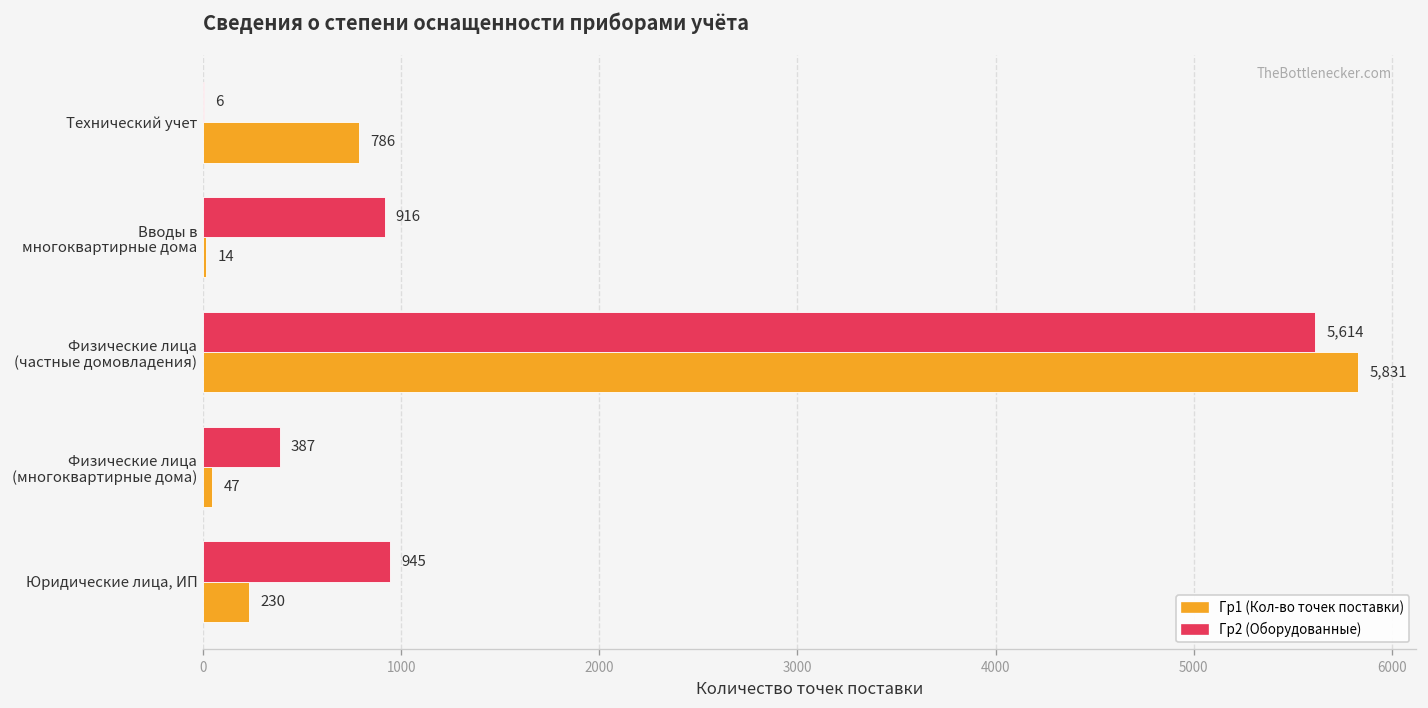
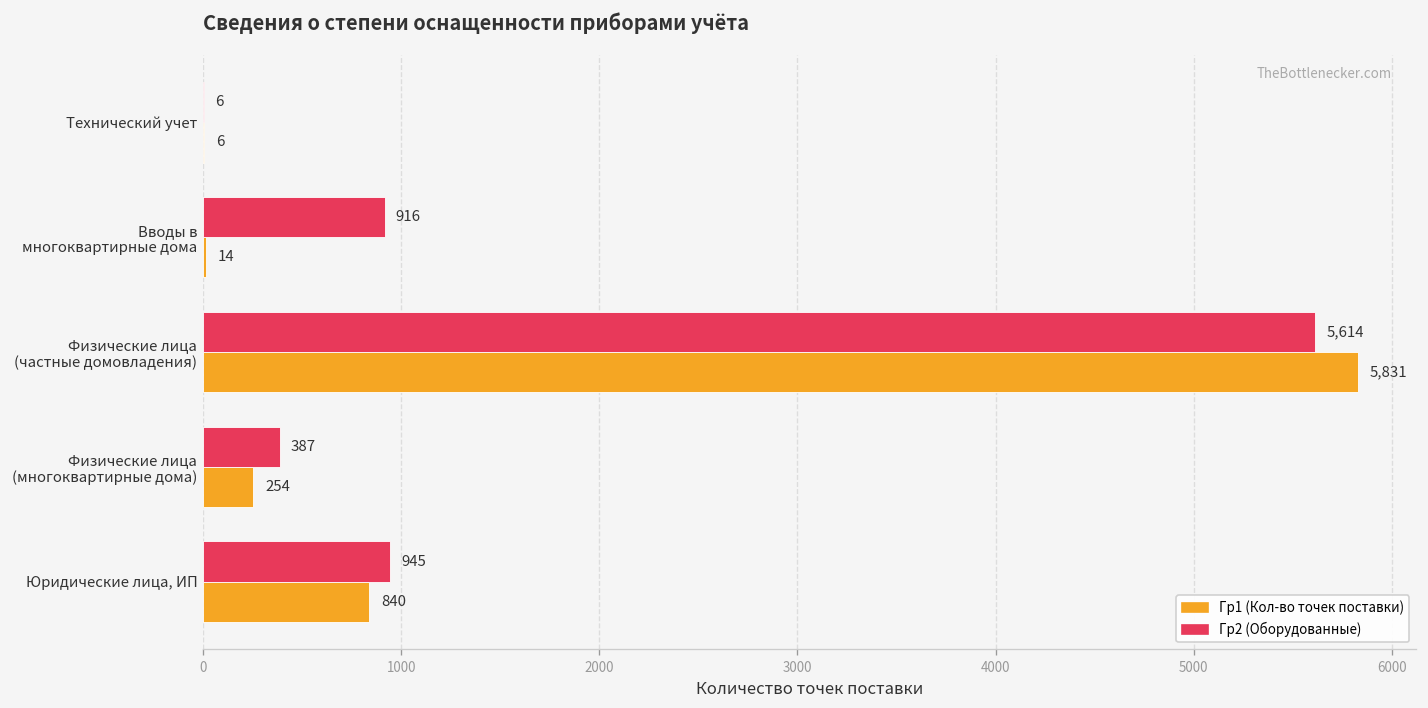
Гр1 (Кол-во точек поставки), Технический учет: 786 -> 6
Гр1 (Кол-во точек поставки), Физические лица (многоквартирные дома): 47 -> 254
Гр1 (Кол-во точек поставки), Юридические лица, ИП: 230 -> 840
